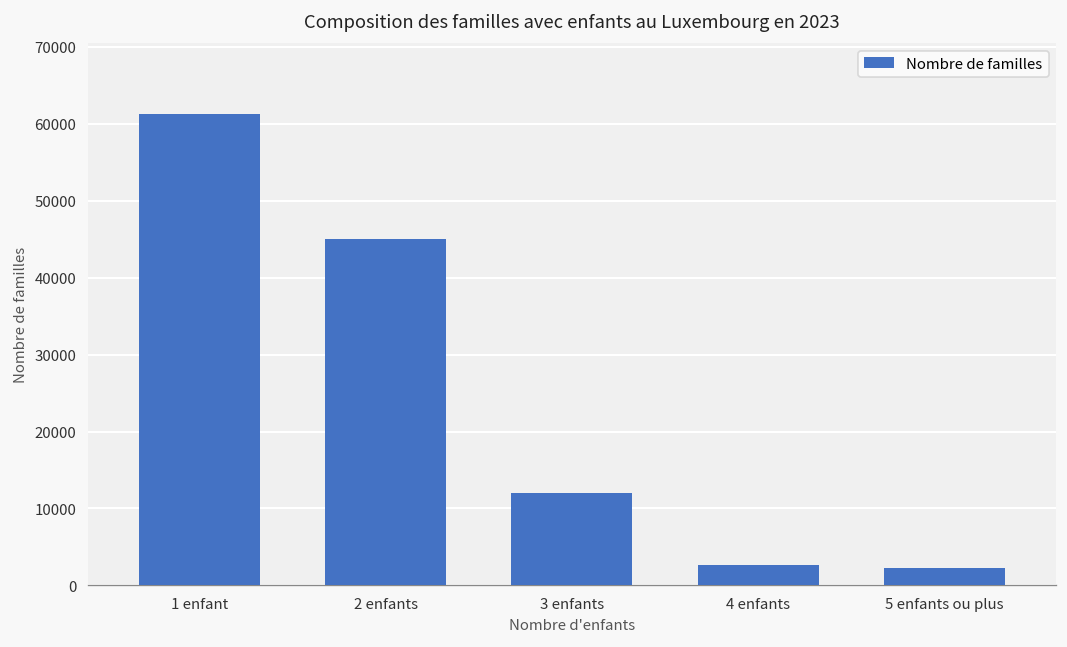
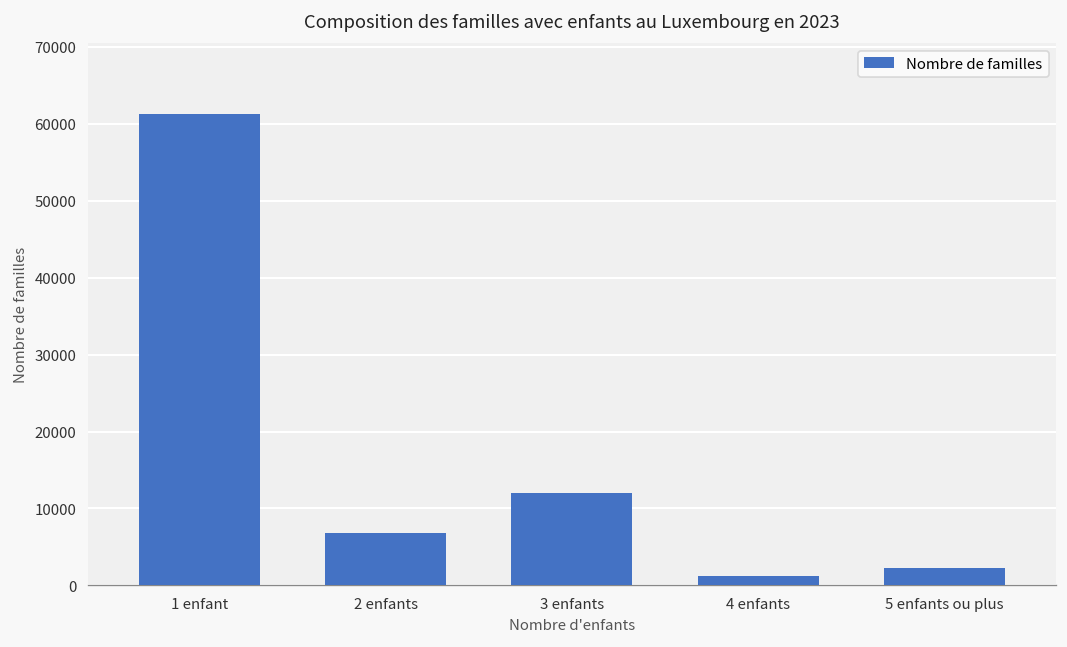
2 enfants: 45000 -> 7000
4 enfants: 3000 -> 1000
